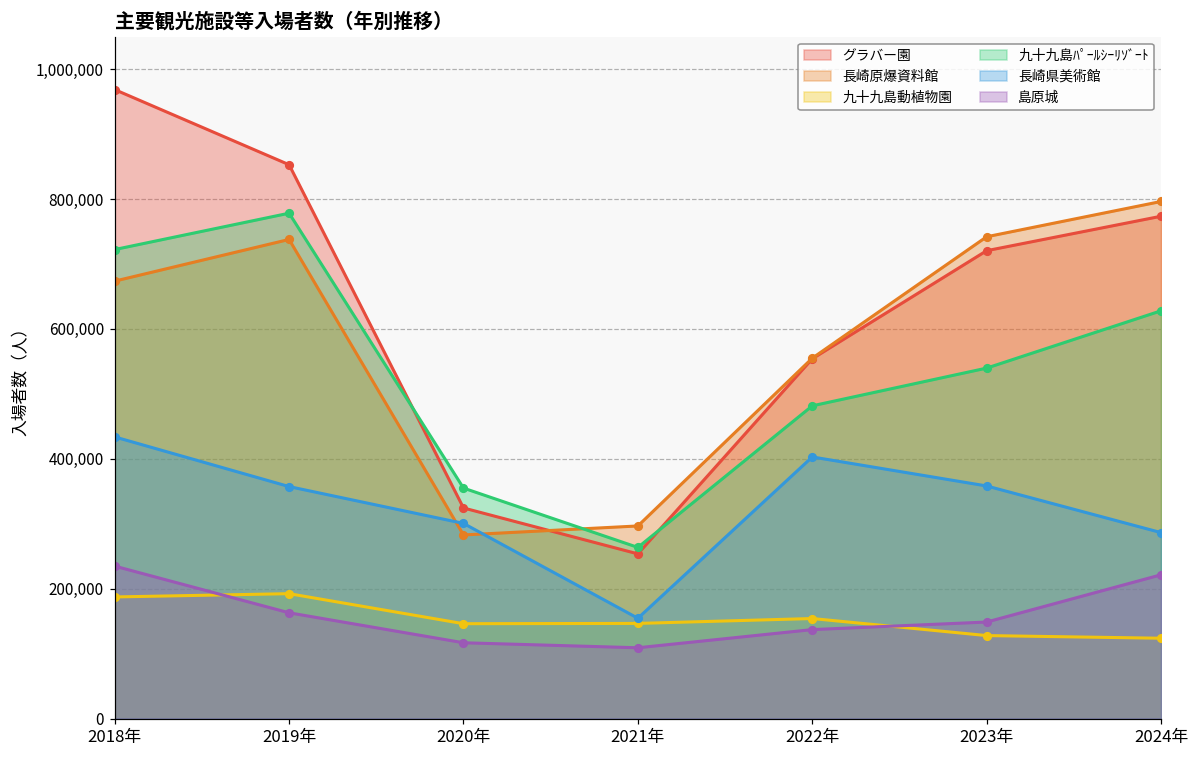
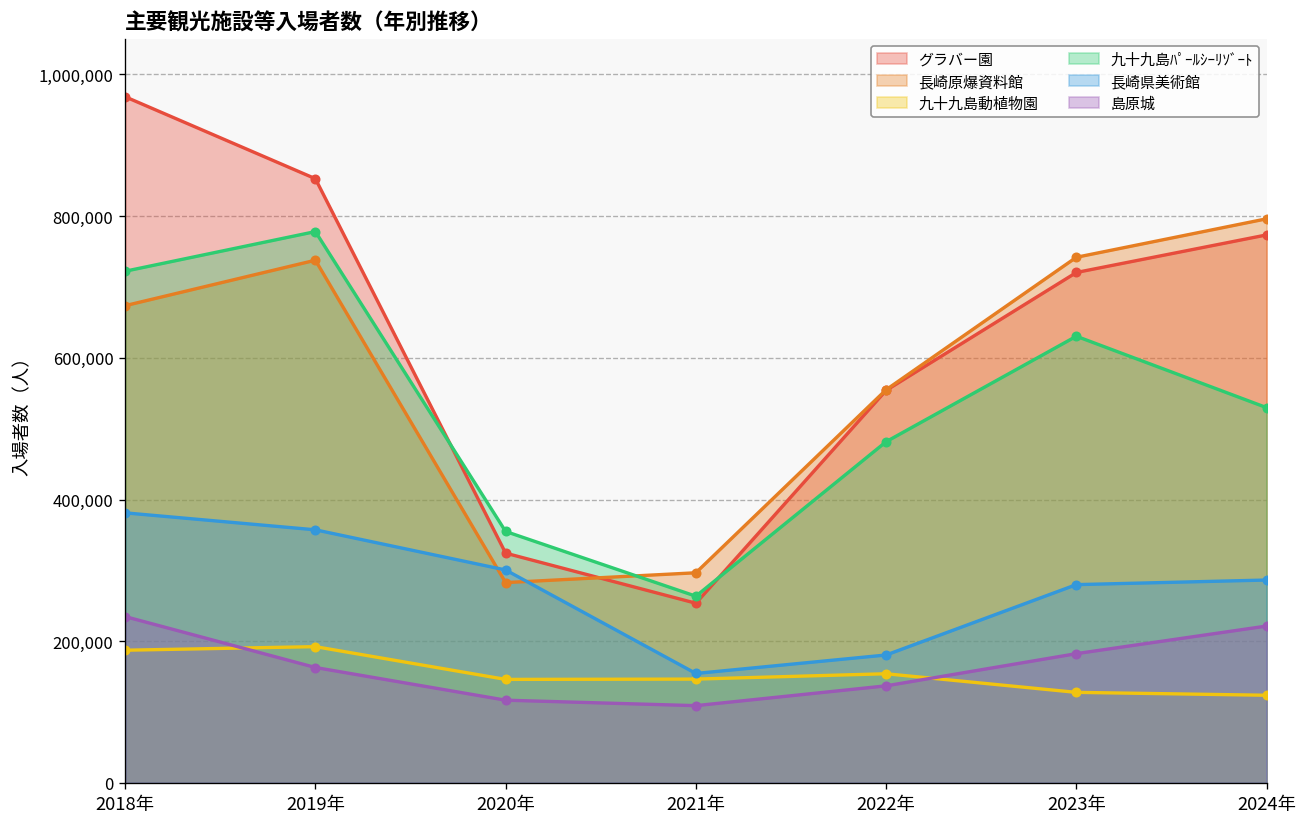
長崎県美術館, 2018年: 430,000 -> 380,000
長崎県美術館, 2022年: 400,000 -> 180,000
九十九島ﾊﾟｰﾙｼｰﾘｿﾞｰﾄ, 2023年: 540,000 -> 630,000
長崎県美術館, 2023年: 360,000 -> 280,000
島原城, 2023年: 150,000 -> 180,000
九十九島ﾊﾟｰﾙｼｰﾘｿﾞｰﾄ, 2024年: 630,000 -> 530,000
